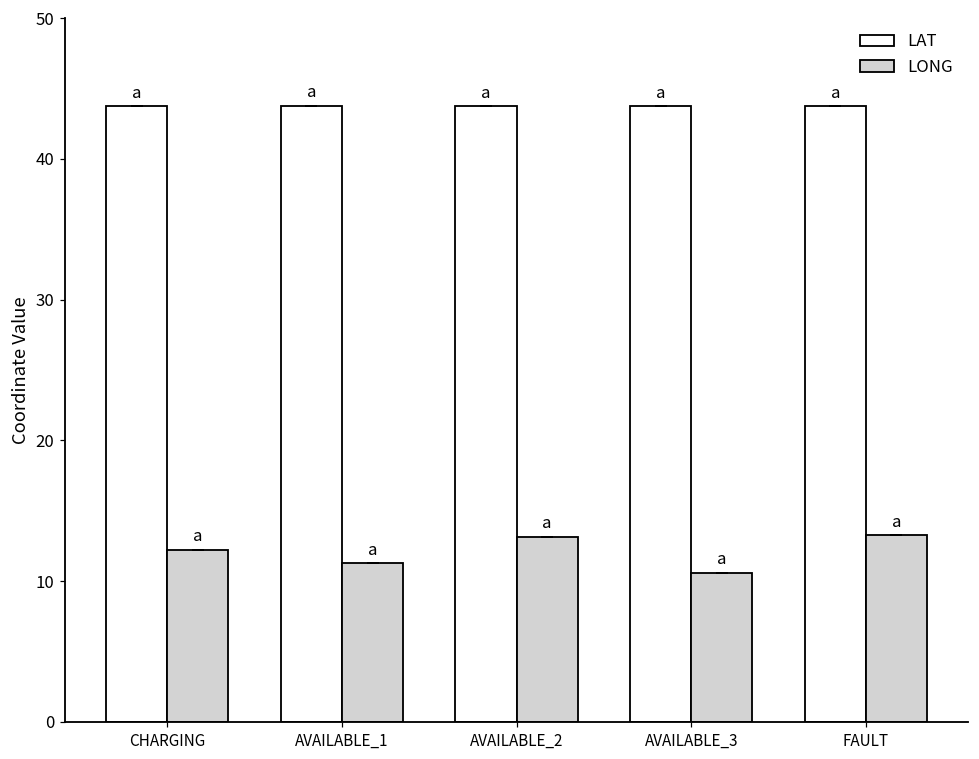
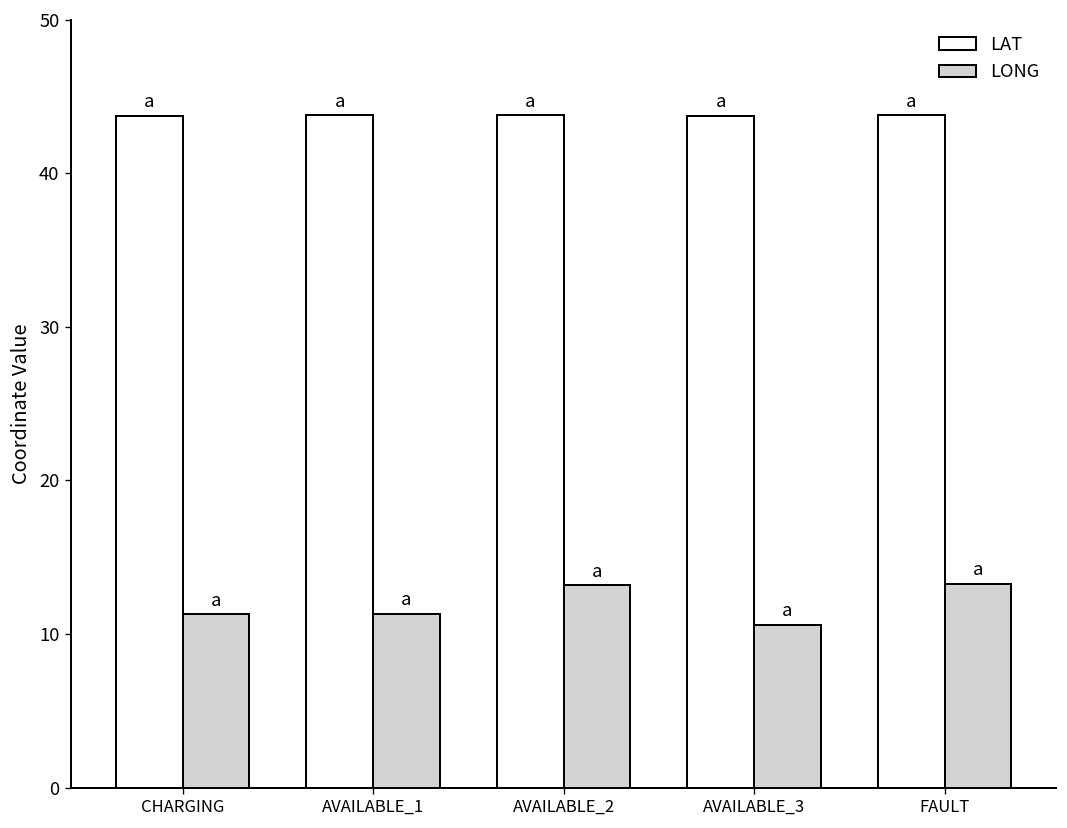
LONG, CHARGING: 12.2 -> 11.3
